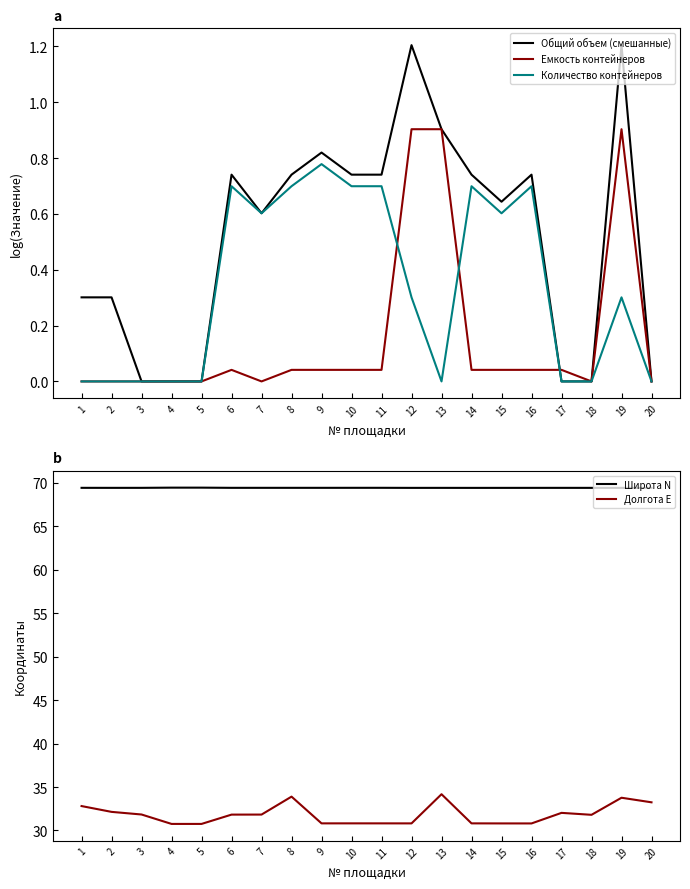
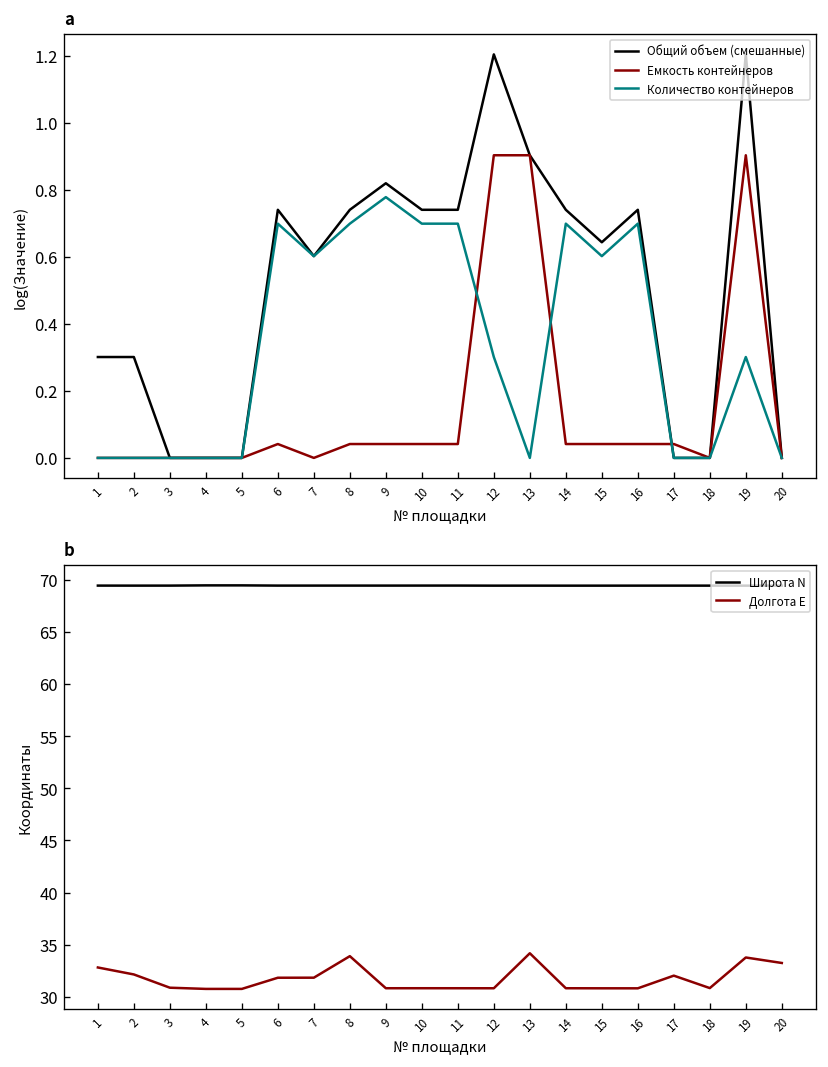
b, Долгота E, 3: 32 -> 31
b, Долгота E, 18: 32 -> 31
